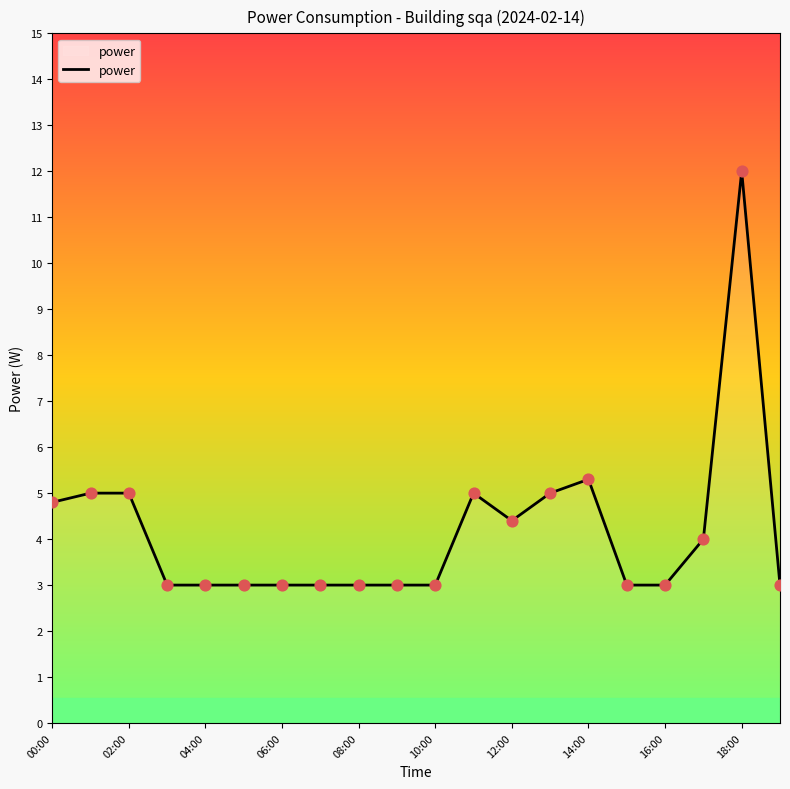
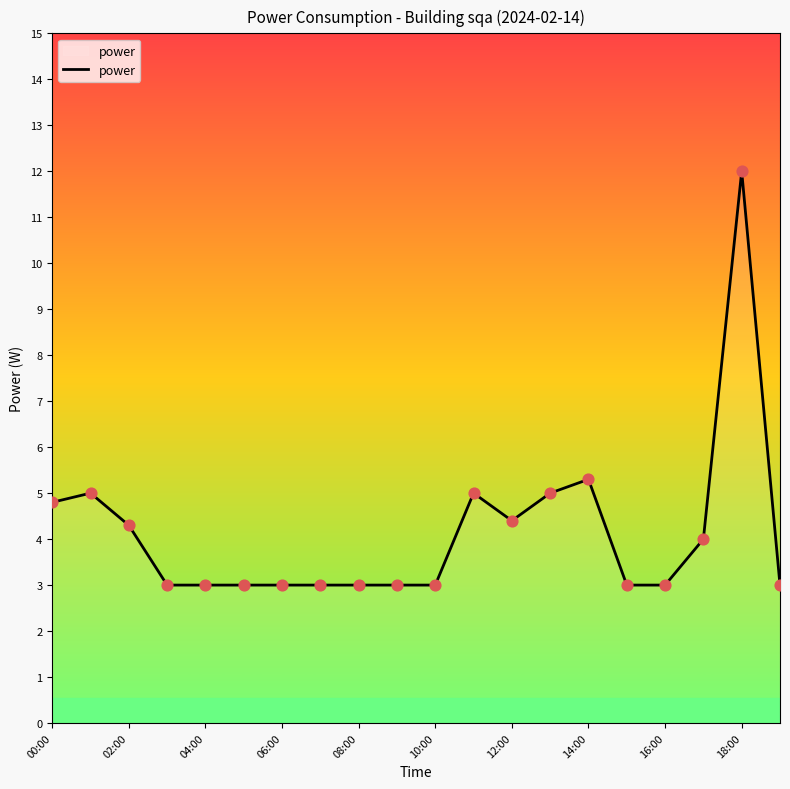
02:00: 5.0 -> 4.3
